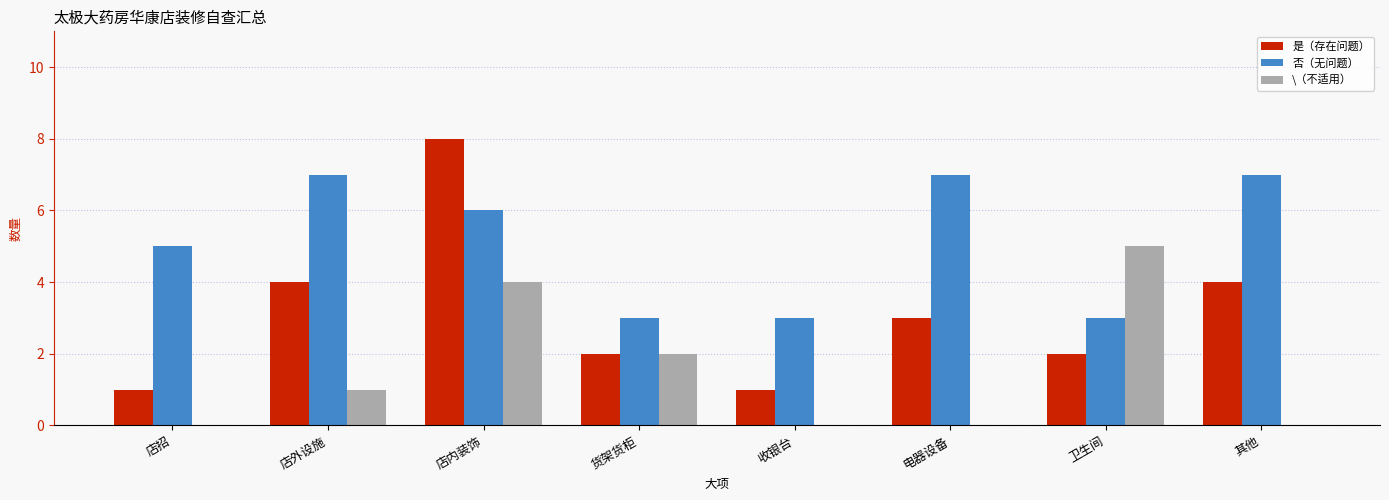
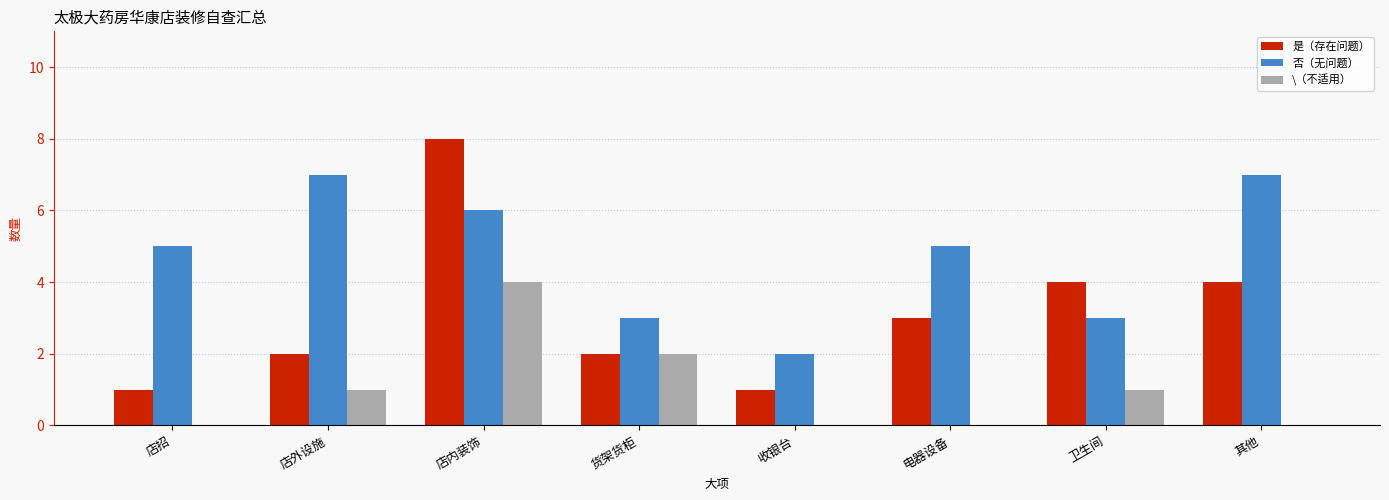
是（存在问题）, 店外设施: 4 -> 2
否（无问题）, 收银台: 3 -> 2
否（无问题）, 电器设备: 7 -> 5
是（存在问题）, 卫生间: 2 -> 4
\（不适用）, 卫生间: 5 -> 1
